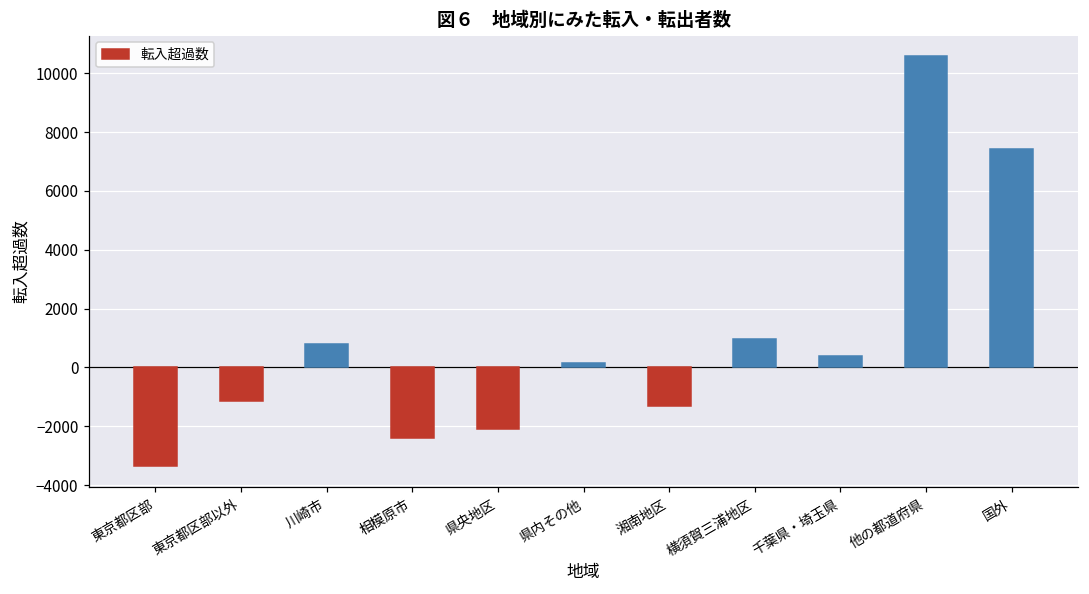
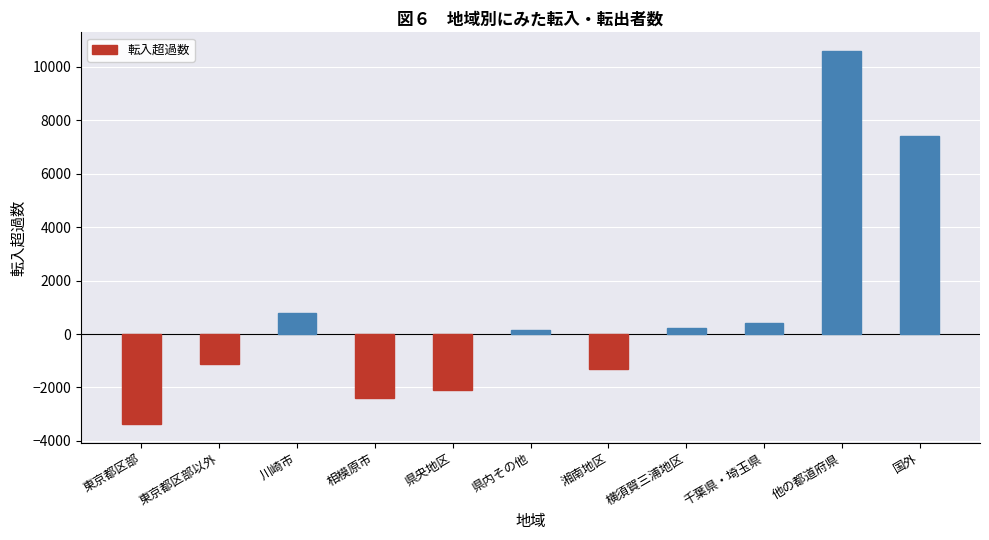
横須賀三浦地区: 1000 -> 200
